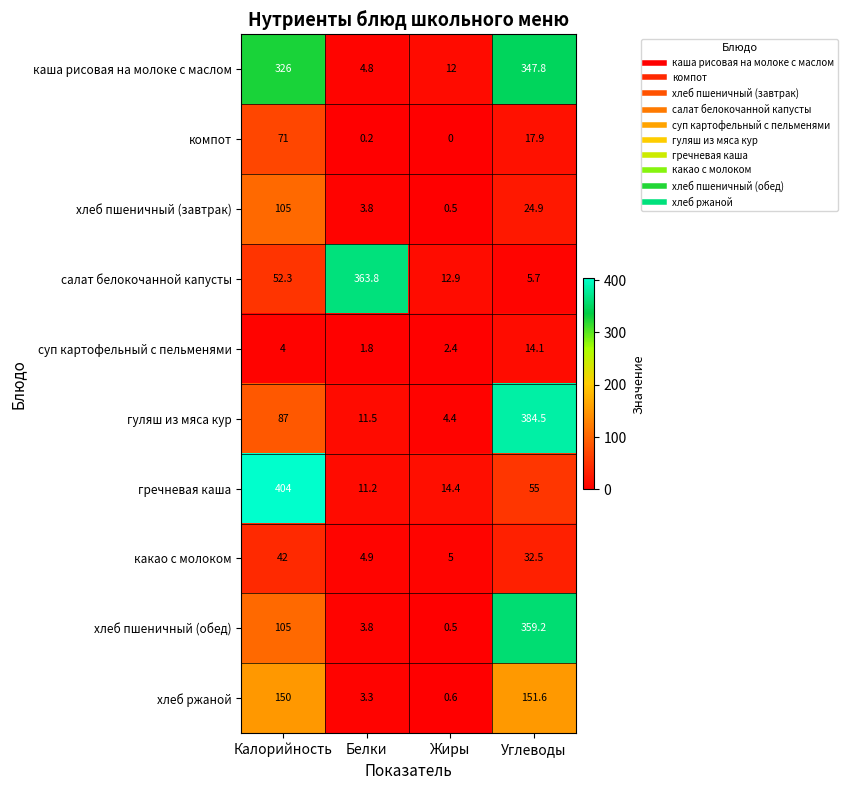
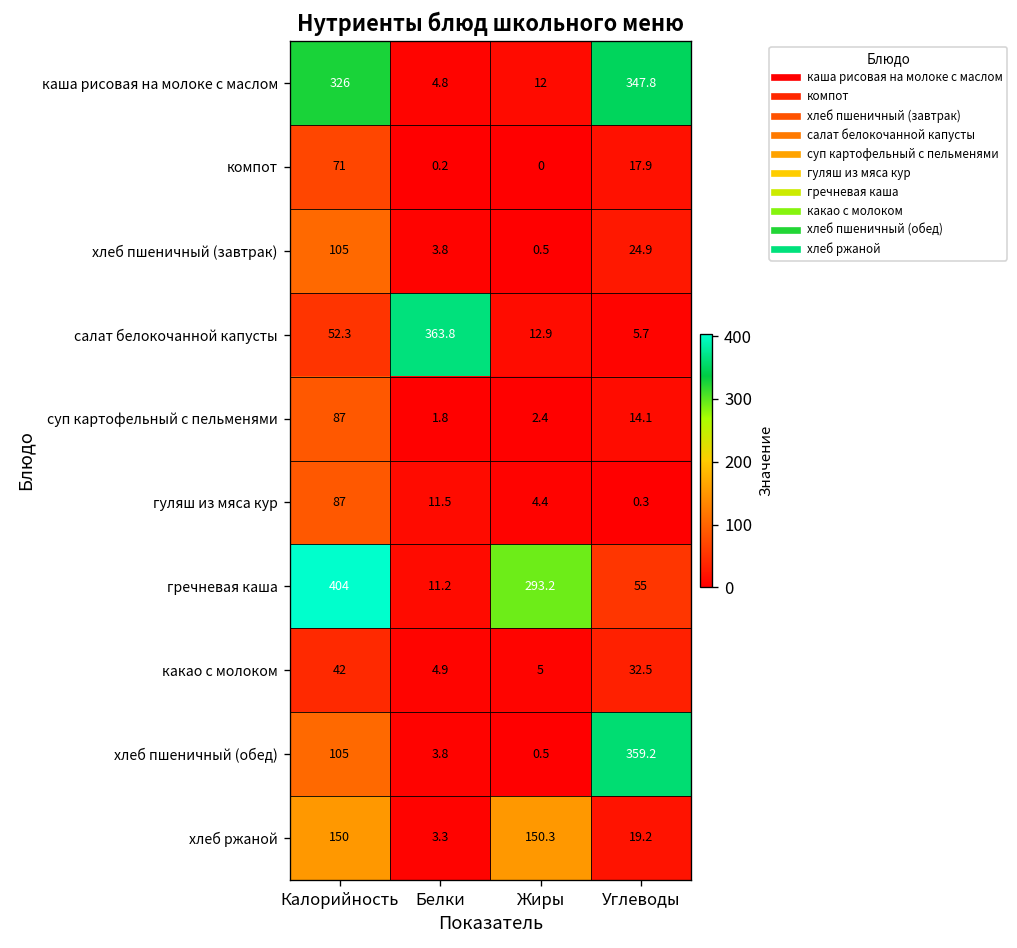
суп картофельный с пельменями, Калорийность: 4 -> 87
гуляш из мяса кур, Углеводы: 384.5 -> 0.3
гречневая каша, Жиры: 14.4 -> 293.2
хлеб ржаной, Жиры: 0.6 -> 150.3
хлеб ржаной, Углеводы: 151.6 -> 19.2
